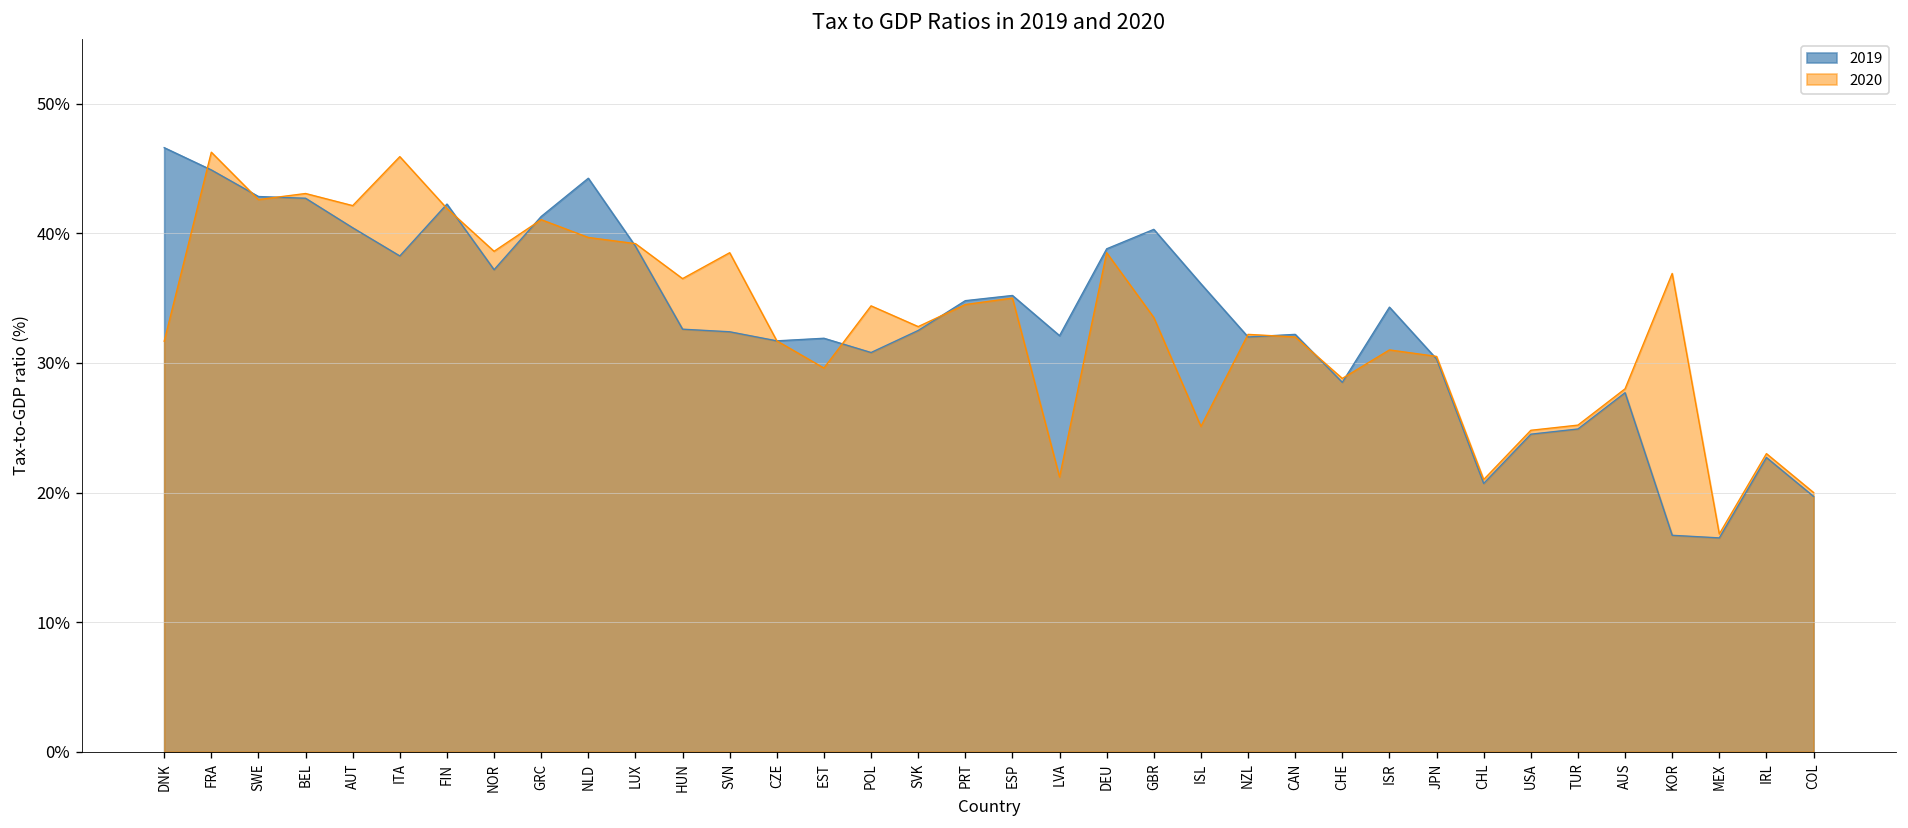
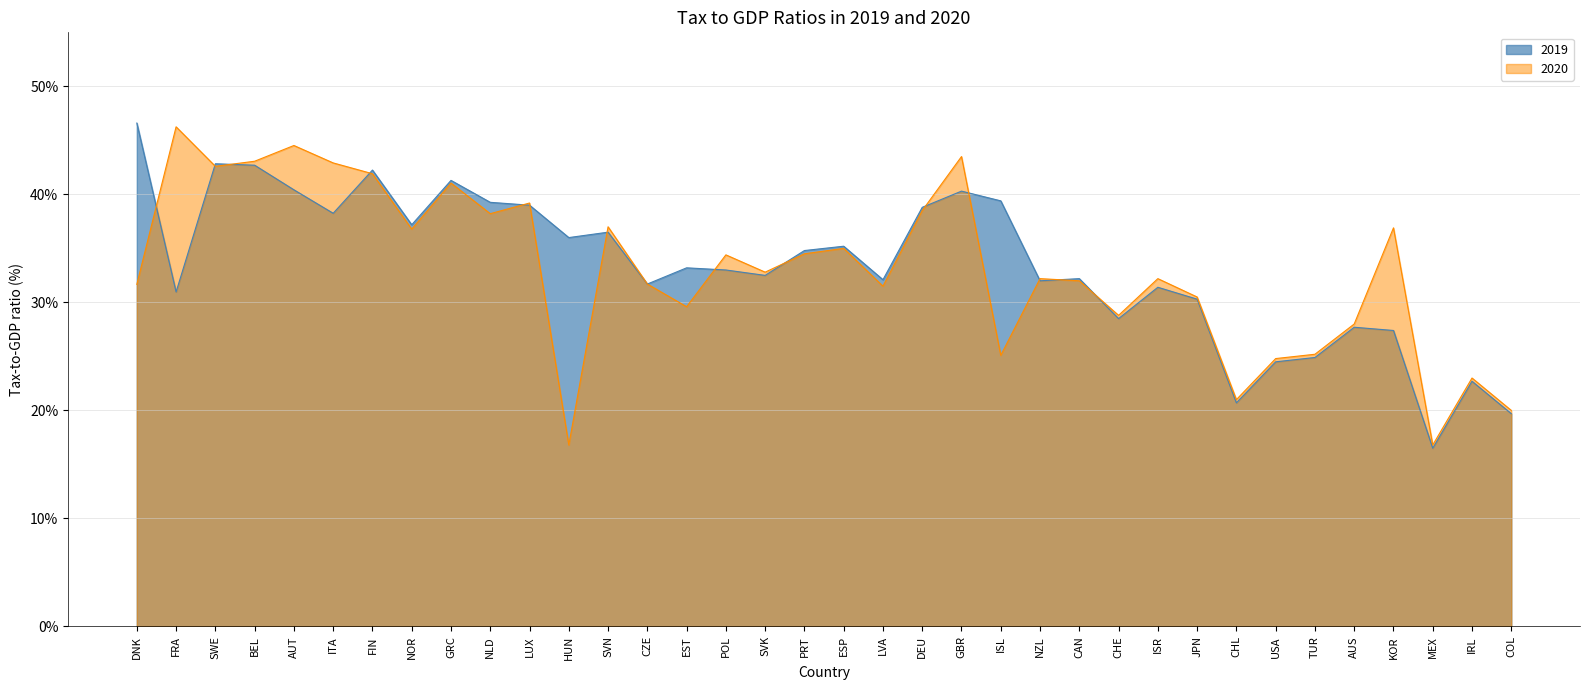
2019, FRA: 44.9% -> 31.0%
2020, AUT: 42.1% -> 44.5%
2020, ITA: 45.9% -> 42.9%
2020, NOR: 38.6% -> 36.8%
2019, NLD: 44.2% -> 39.3%
2020, NLD: 39.7% -> 38.2%
2019, HUN: 32.6% -> 36.0%
2020, HUN: 36.5% -> 16.8%
2019, SVN: 32.4% -> 36.5%
2020, SVN: 38.5% -> 37.0%
2019, EST: 31.9% -> 33.2%
2019, POL: 30.8% -> 33.0%
2020, LVA: 21.2% -> 31.5%
2020, GBR: 33.5% -> 43.5%
2019, ISL: 36.1% -> 39.4%
2019, ISR: 34.3% -> 31.4%
2020, ISR: 31.0% -> 32.2%
2019, KOR: 16.7% -> 27.4%
